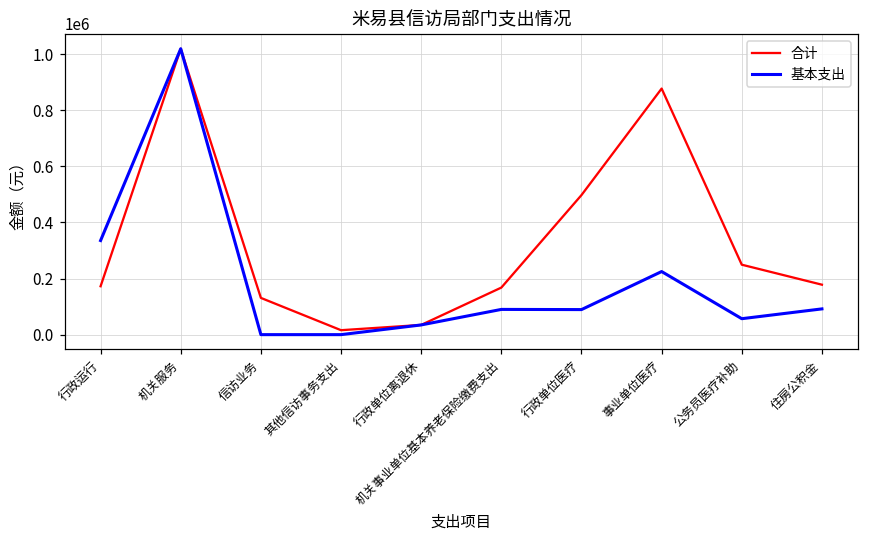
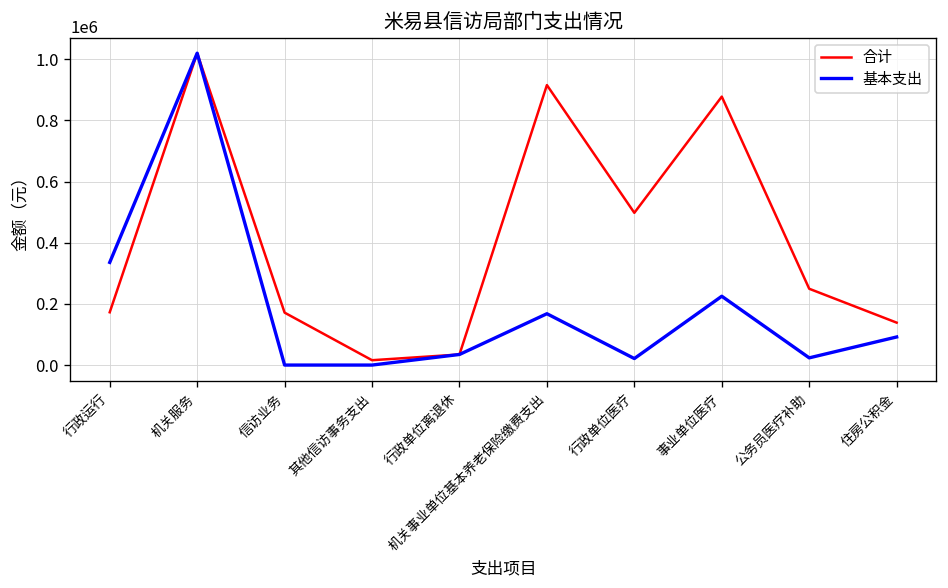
合计, 信访业务: 130000 -> 170000
合计, 机关事业单位基本养老保险缴费支出: 170000 -> 920000
基本支出, 机关事业单位基本养老保险缴费支出: 90000 -> 170000
基本支出, 行政单位医疗: 90000 -> 20000
基本支出, 公务员医疗补助: 60000 -> 20000
合计, 住房公积金: 180000 -> 140000
